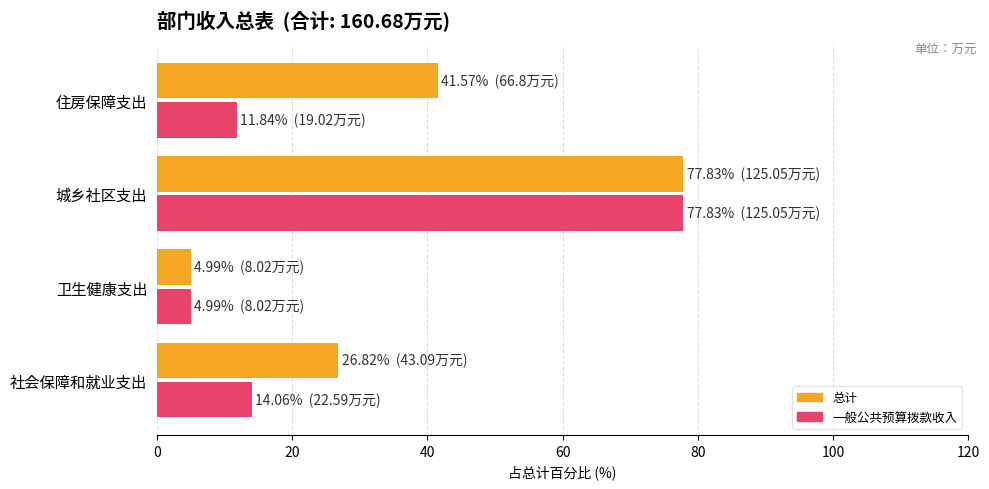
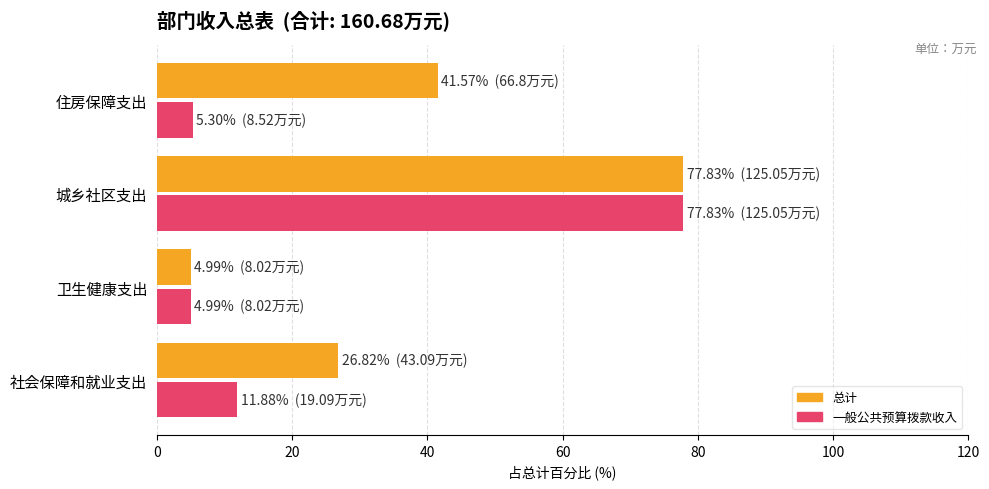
一般公共预算拨款收入, 住房保障支出: 11.84% (19.02万元) -> 5.30% (8.52万元)
一般公共预算拨款收入, 社会保障和就业支出: 14.06% (22.59万元) -> 11.88% (19.09万元)
